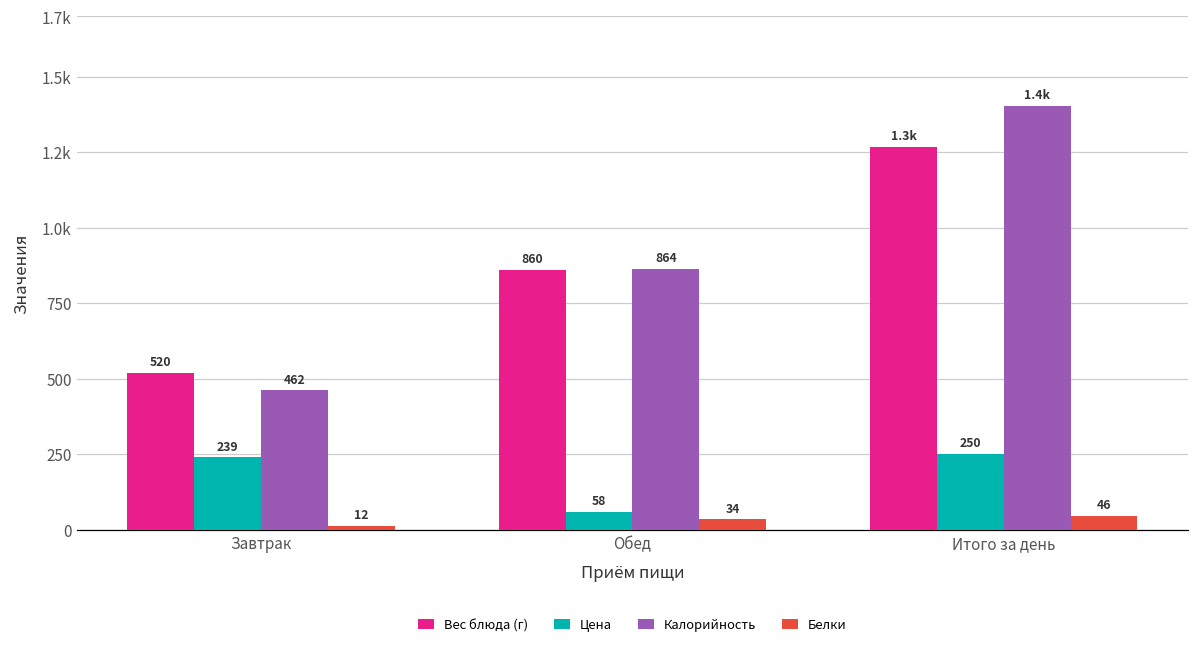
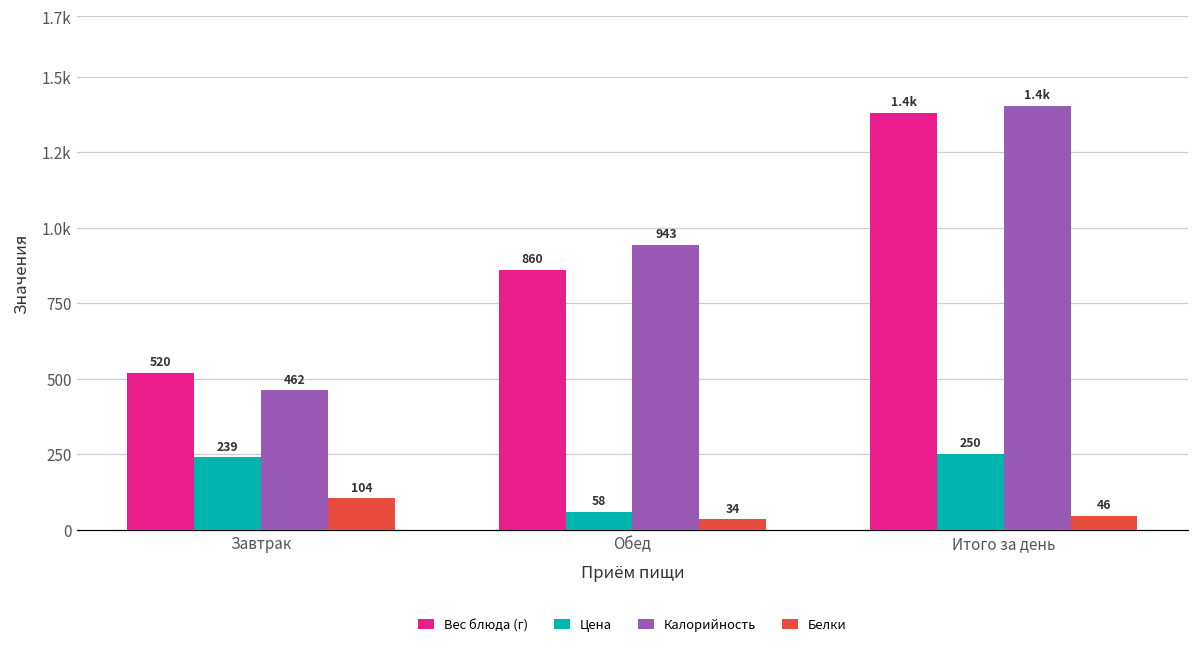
Белки, Завтрак: 12 -> 104
Калорийность, Обед: 864 -> 943
Вес блюда (г), Итого за день: 1.3k -> 1.4k
